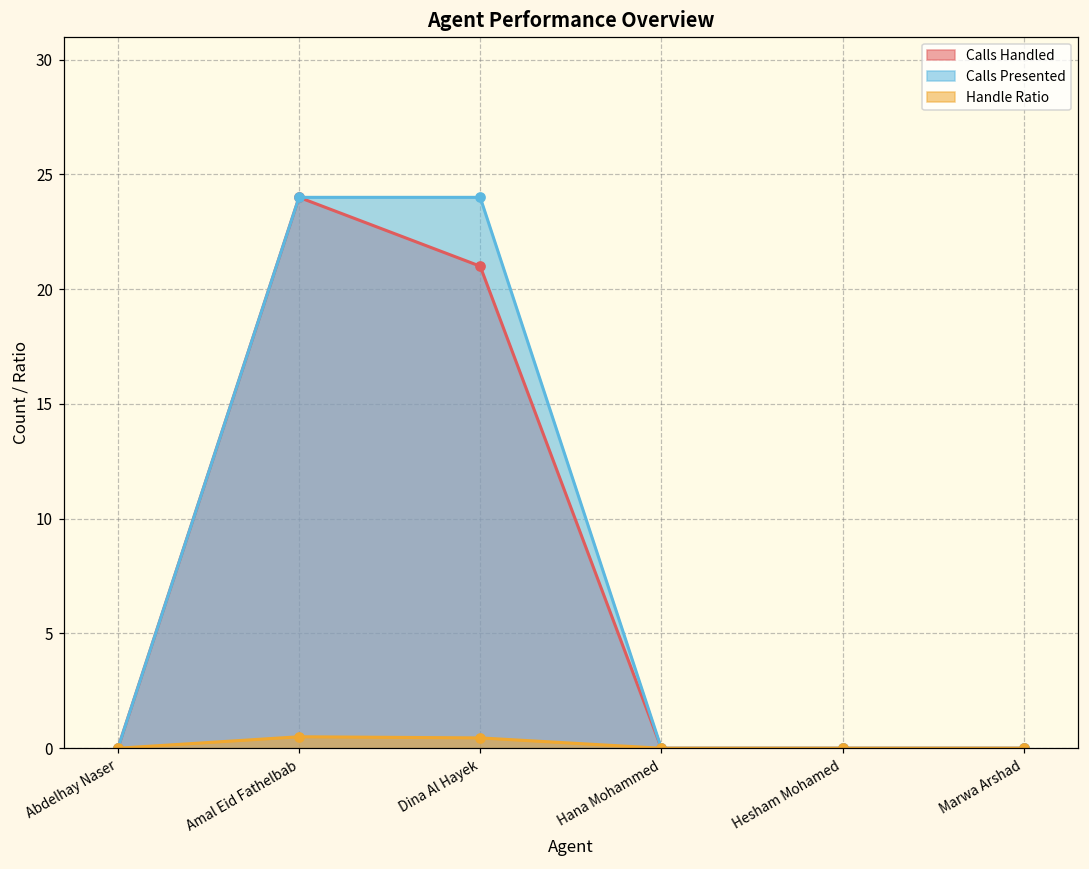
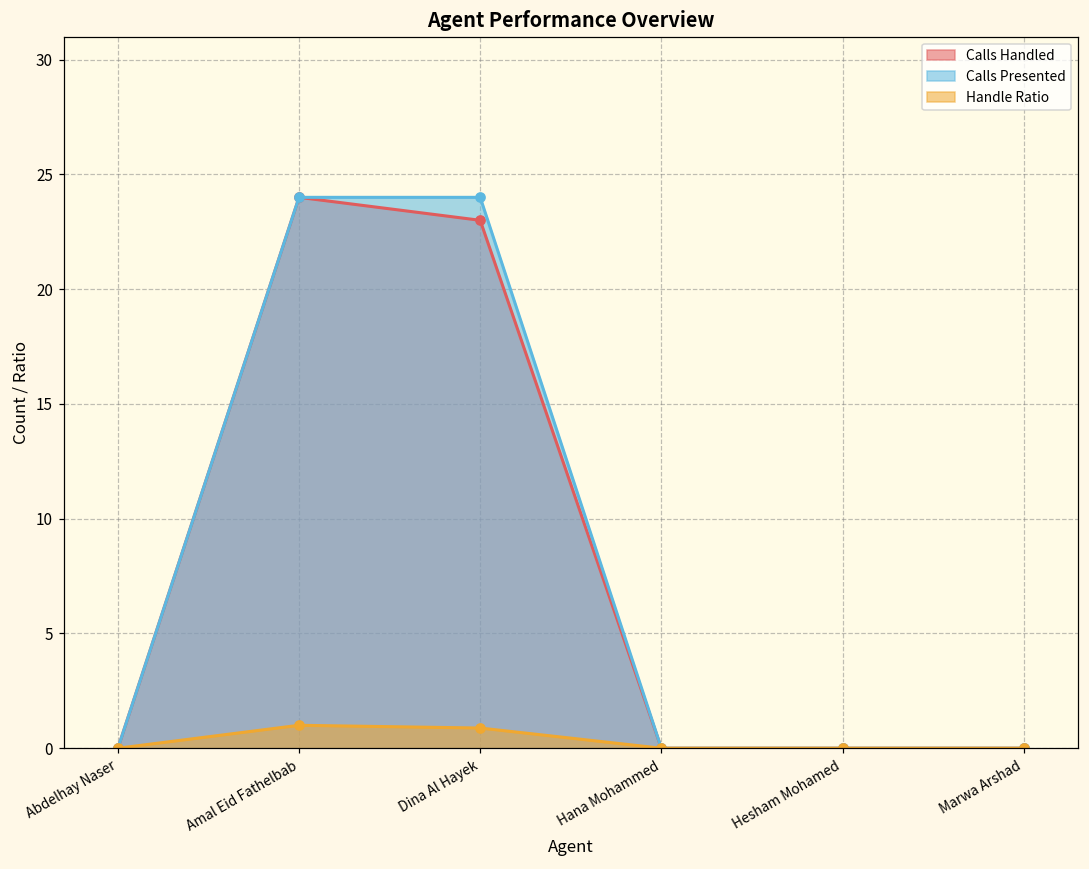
Handle Ratio, Amal Eid Fathelbab: 0.5 -> 1.0
Calls Handled, Dina Al Hayek: 21 -> 23
Handle Ratio, Dina Al Hayek: 0.5 -> 0.9
